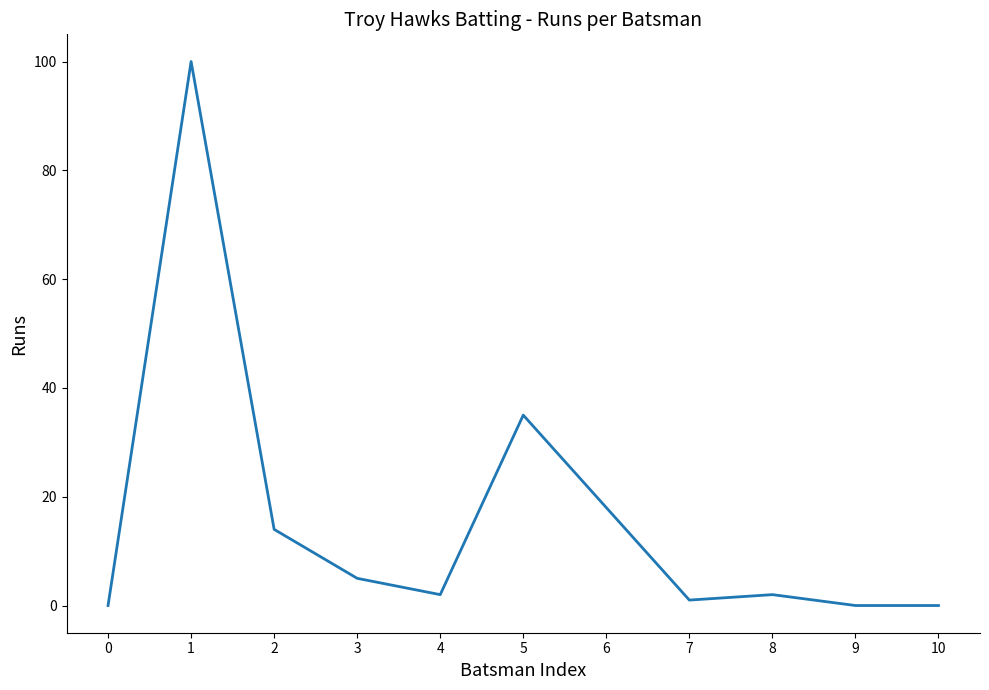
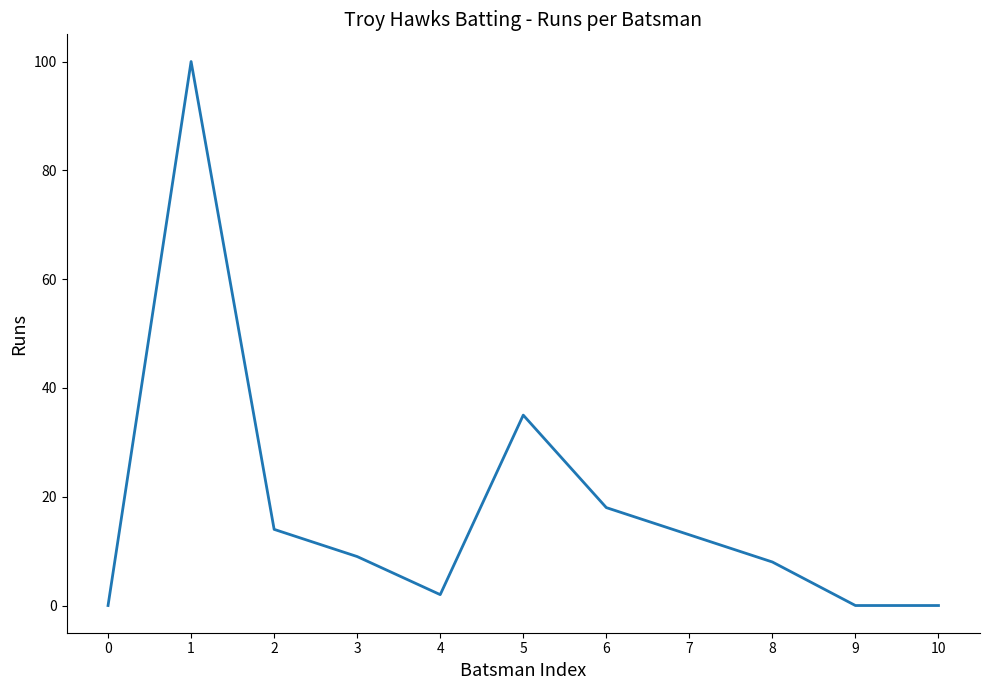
3: 5 -> 9
7: 1 -> 13
8: 2 -> 8
